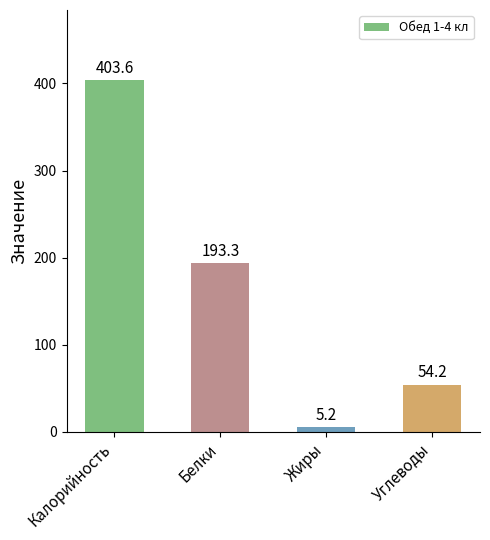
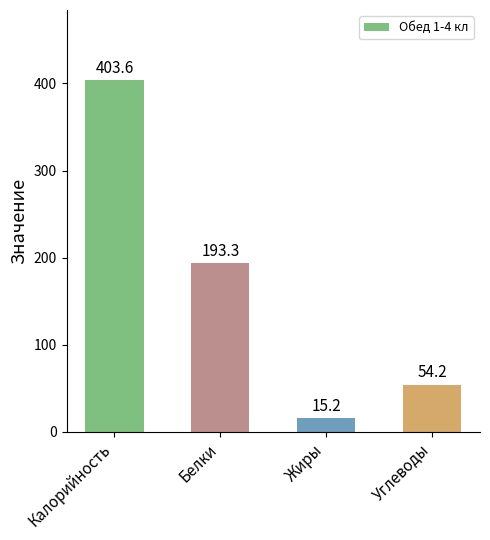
Жиры: 5.2 -> 15.2
